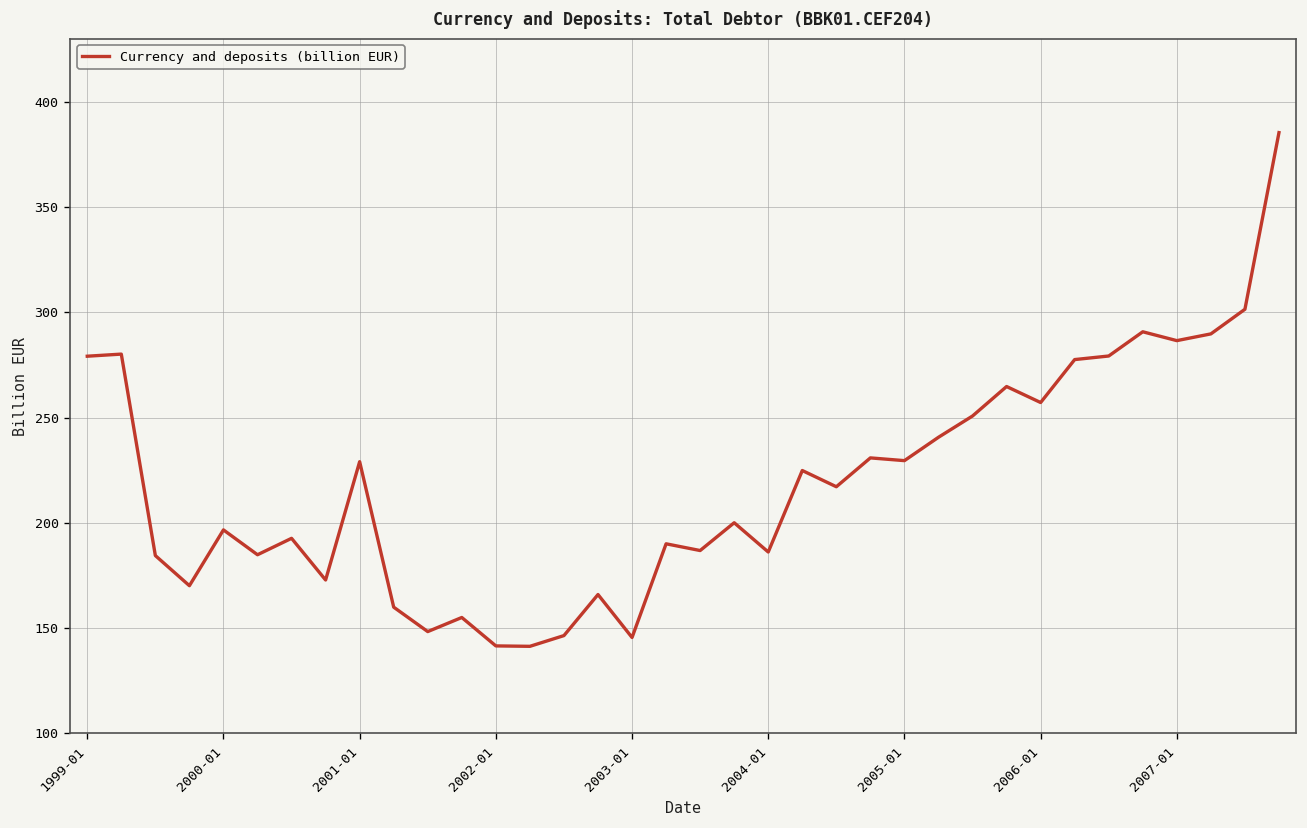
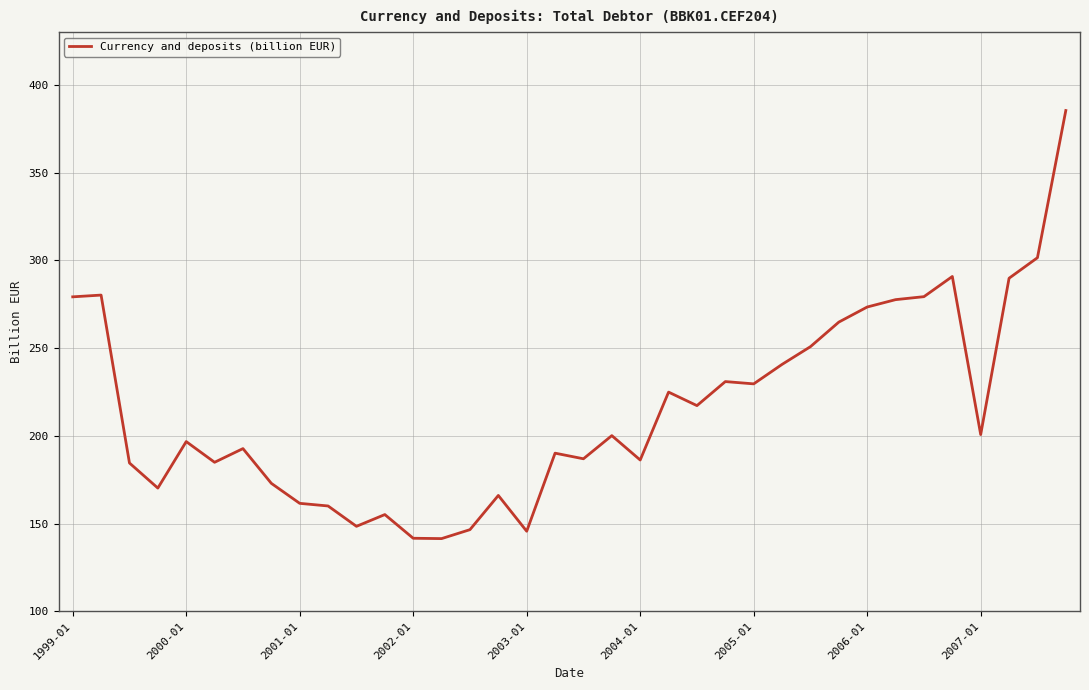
2001-01: 229 -> 162
2006-01: 257 -> 273
2007-01: 287 -> 201
